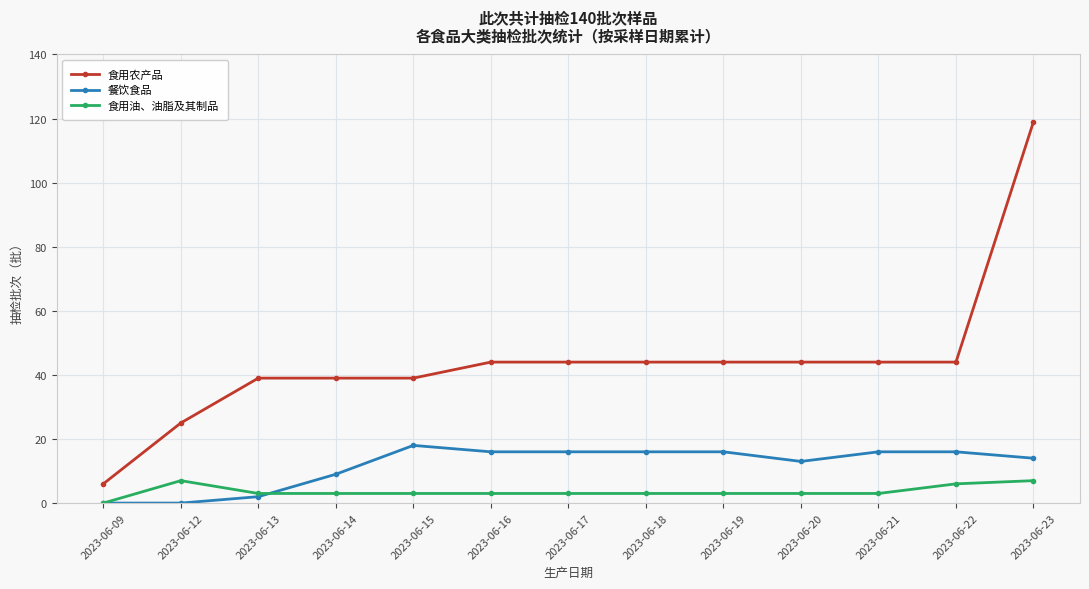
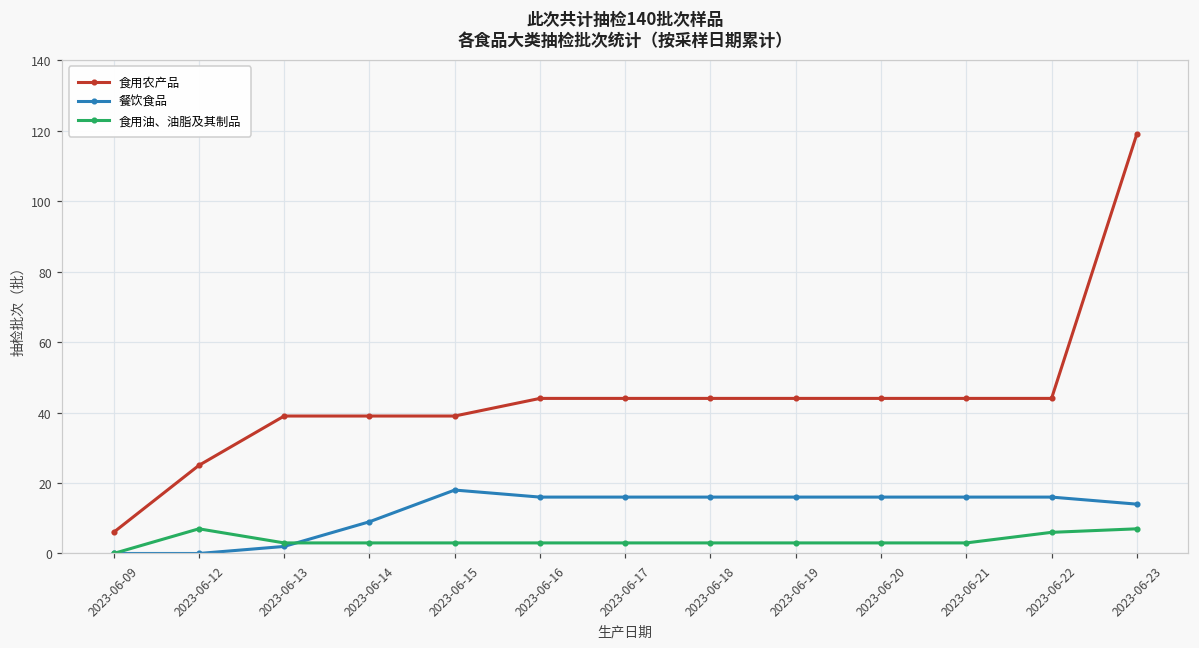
餐饮食品, 2023-06-20: 13 -> 16
